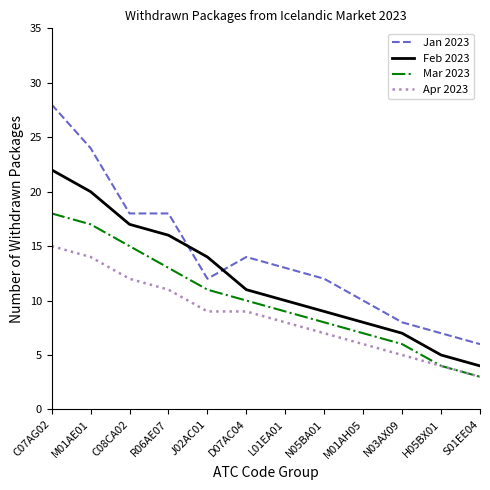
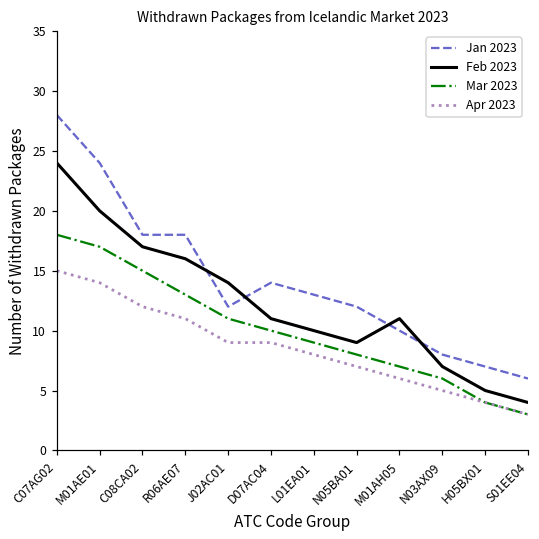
Feb 2023, C07AG02: 22 -> 24
Feb 2023, M01AH05: 8 -> 11
